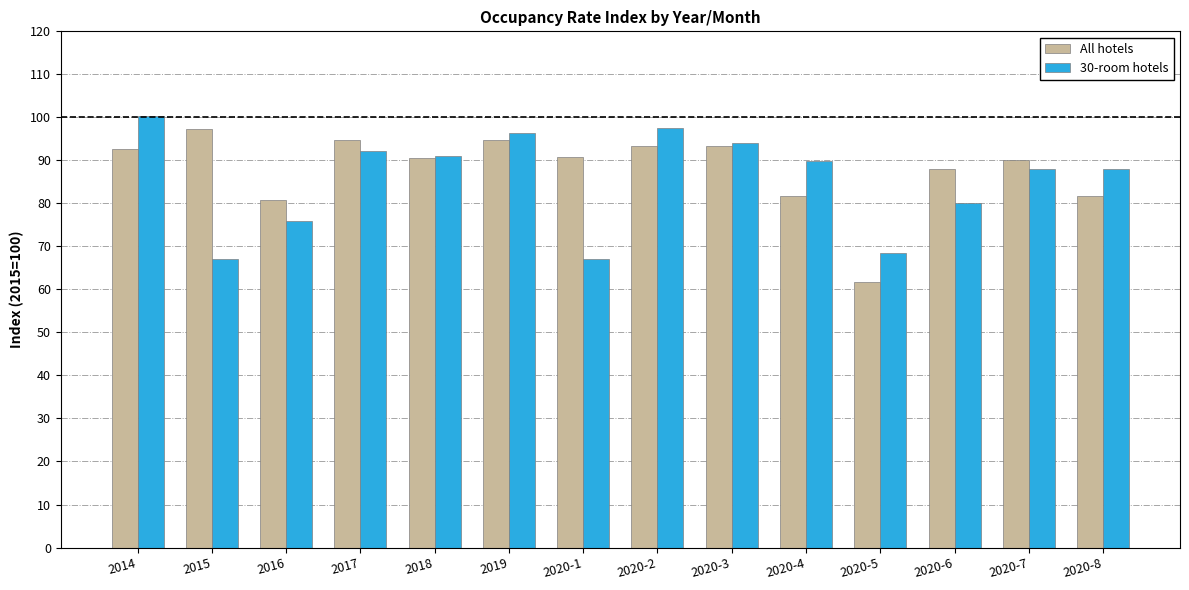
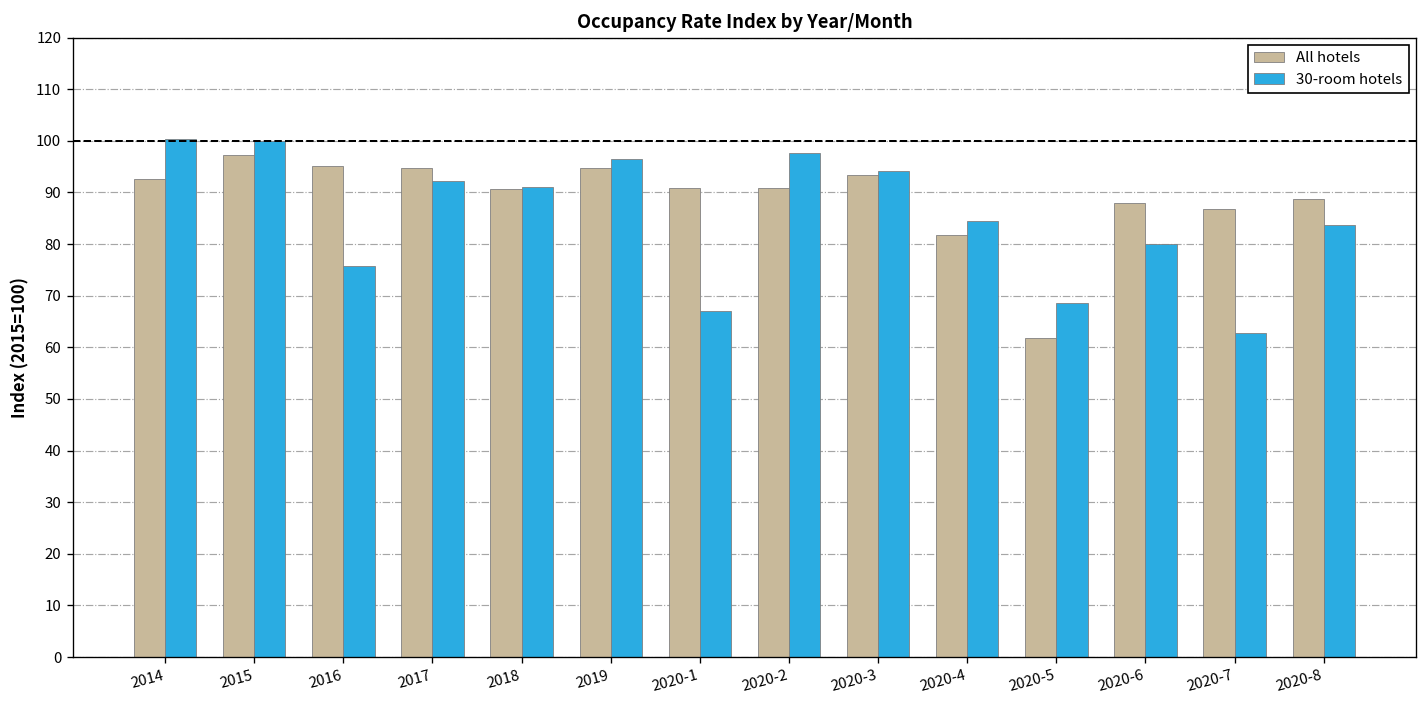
30-room hotels, 2015: 67 -> 100
All hotels, 2016: 81 -> 95
All hotels, 2020-2: 93 -> 91
30-room hotels, 2020-4: 90 -> 84
All hotels, 2020-7: 90 -> 87
30-room hotels, 2020-7: 88 -> 63
All hotels, 2020-8: 82 -> 89
30-room hotels, 2020-8: 88 -> 84
